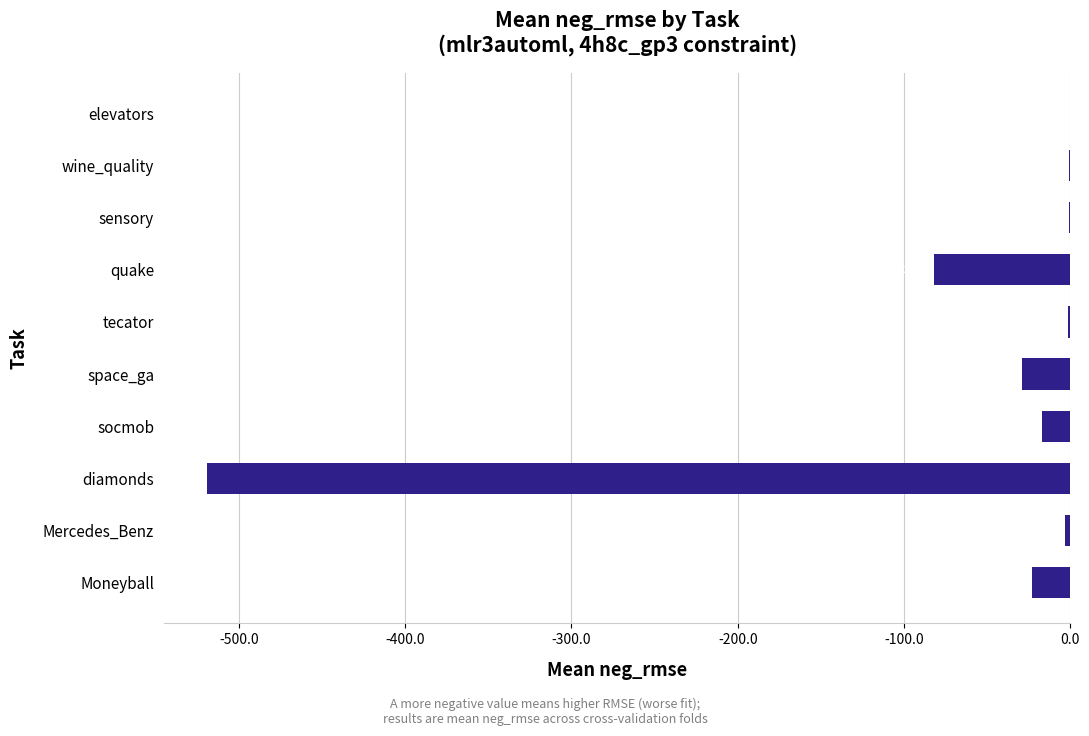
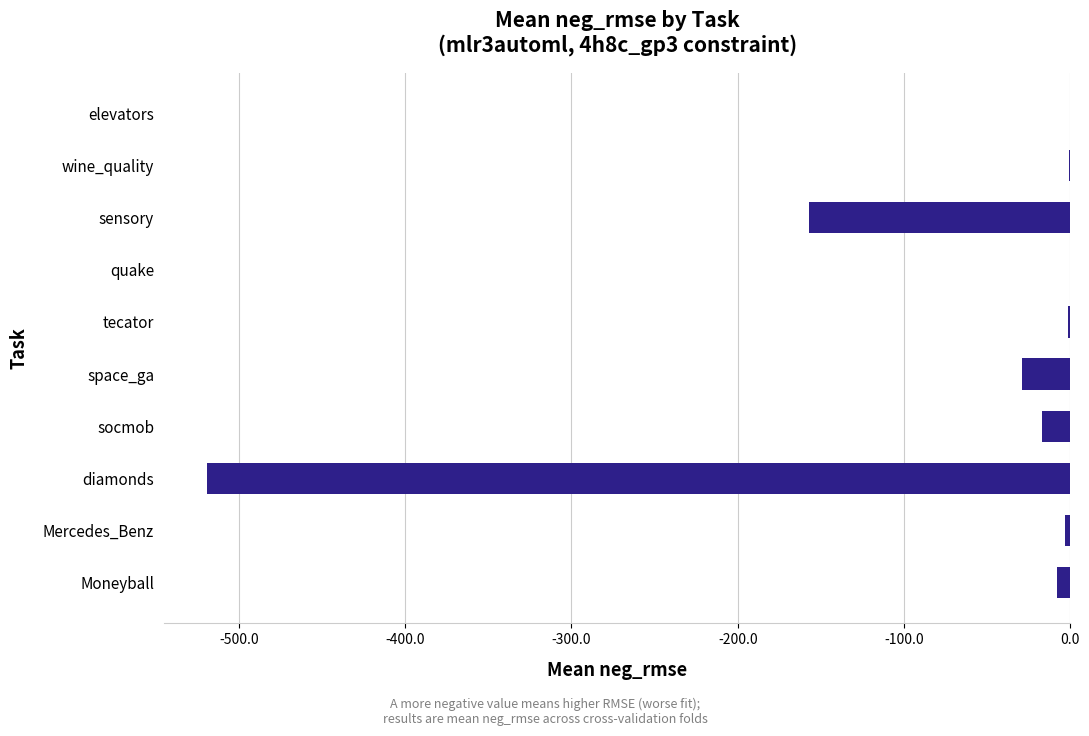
sensory: -1 -> -157
quake: -82 -> 0
Moneyball: -23 -> -8
